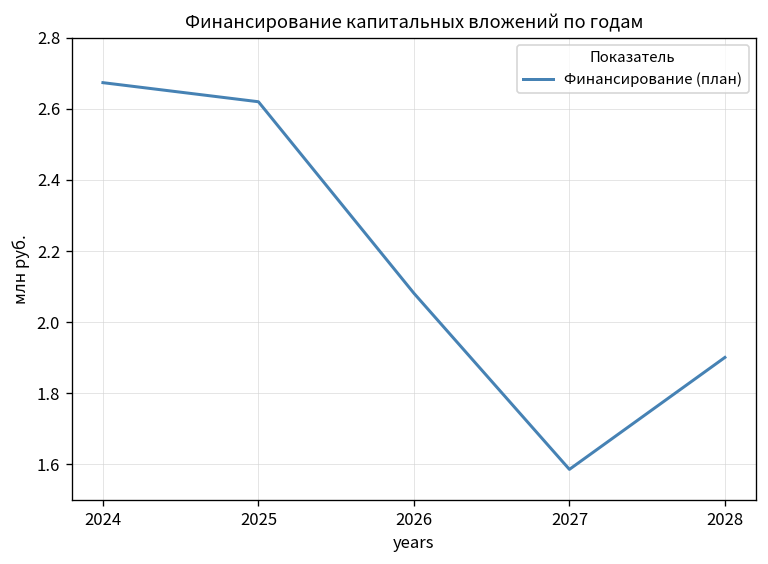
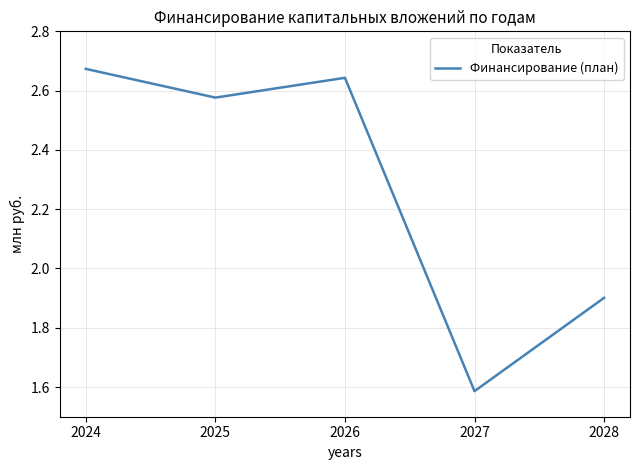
2025: 2.62 -> 2.58
2026: 2.08 -> 2.64
